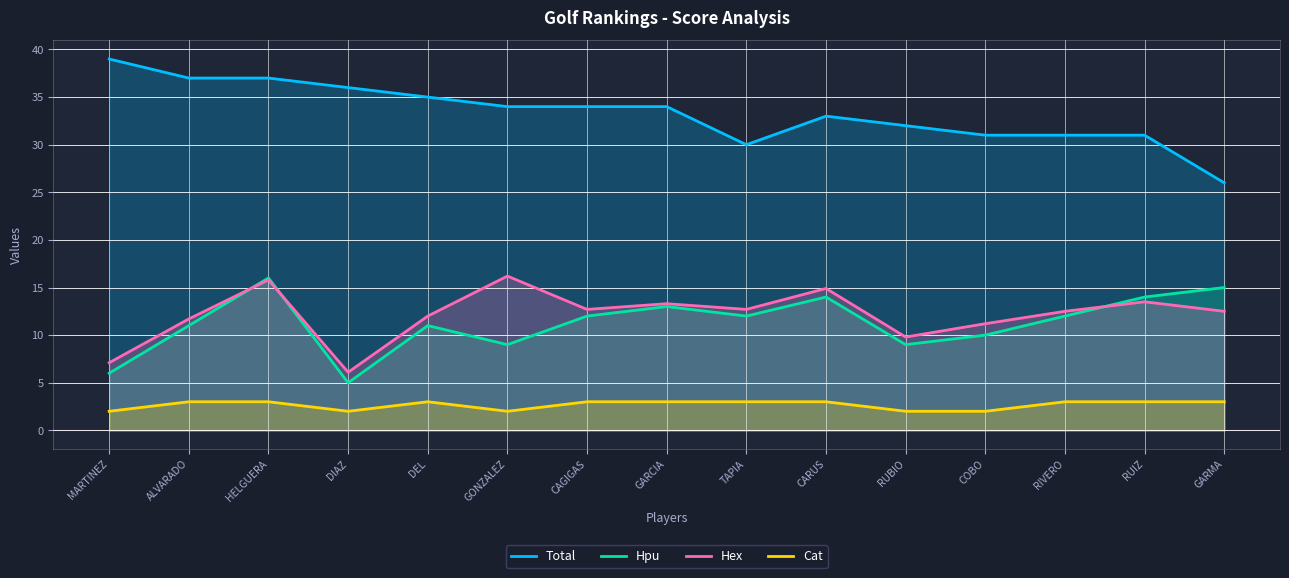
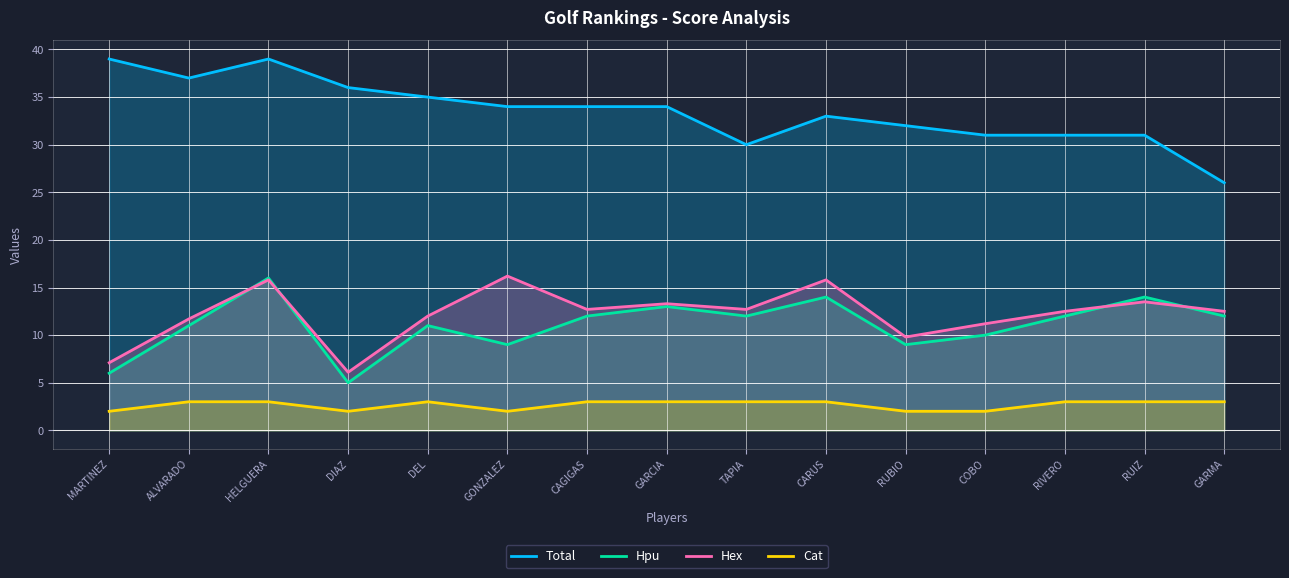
Total, HELGUERA: 37 -> 39
Hex, CARUS: 15 -> 16
Hpu, GARMA: 15 -> 12
